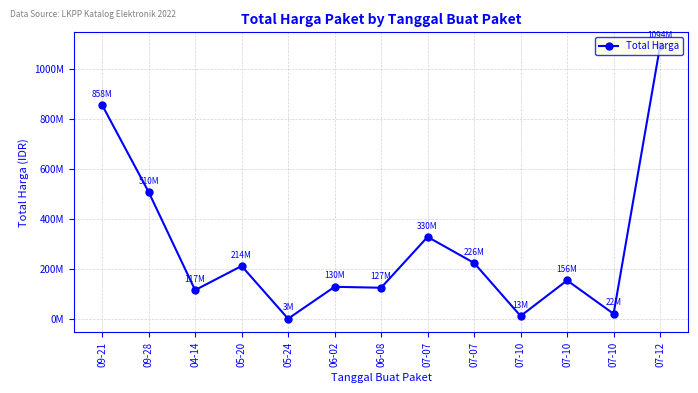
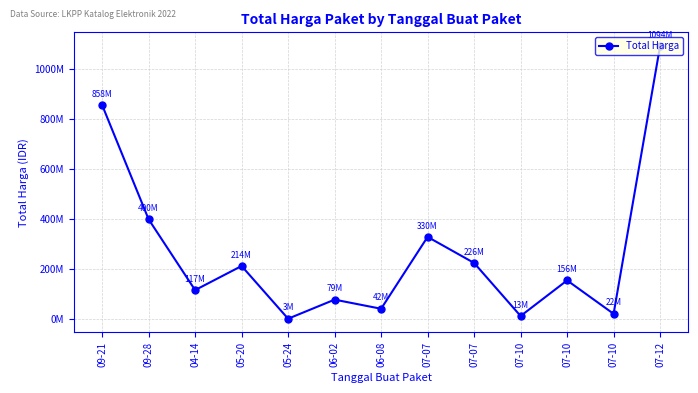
09-28: 510M -> 400M
06-02: 130M -> 79M
06-08: 127M -> 42M
